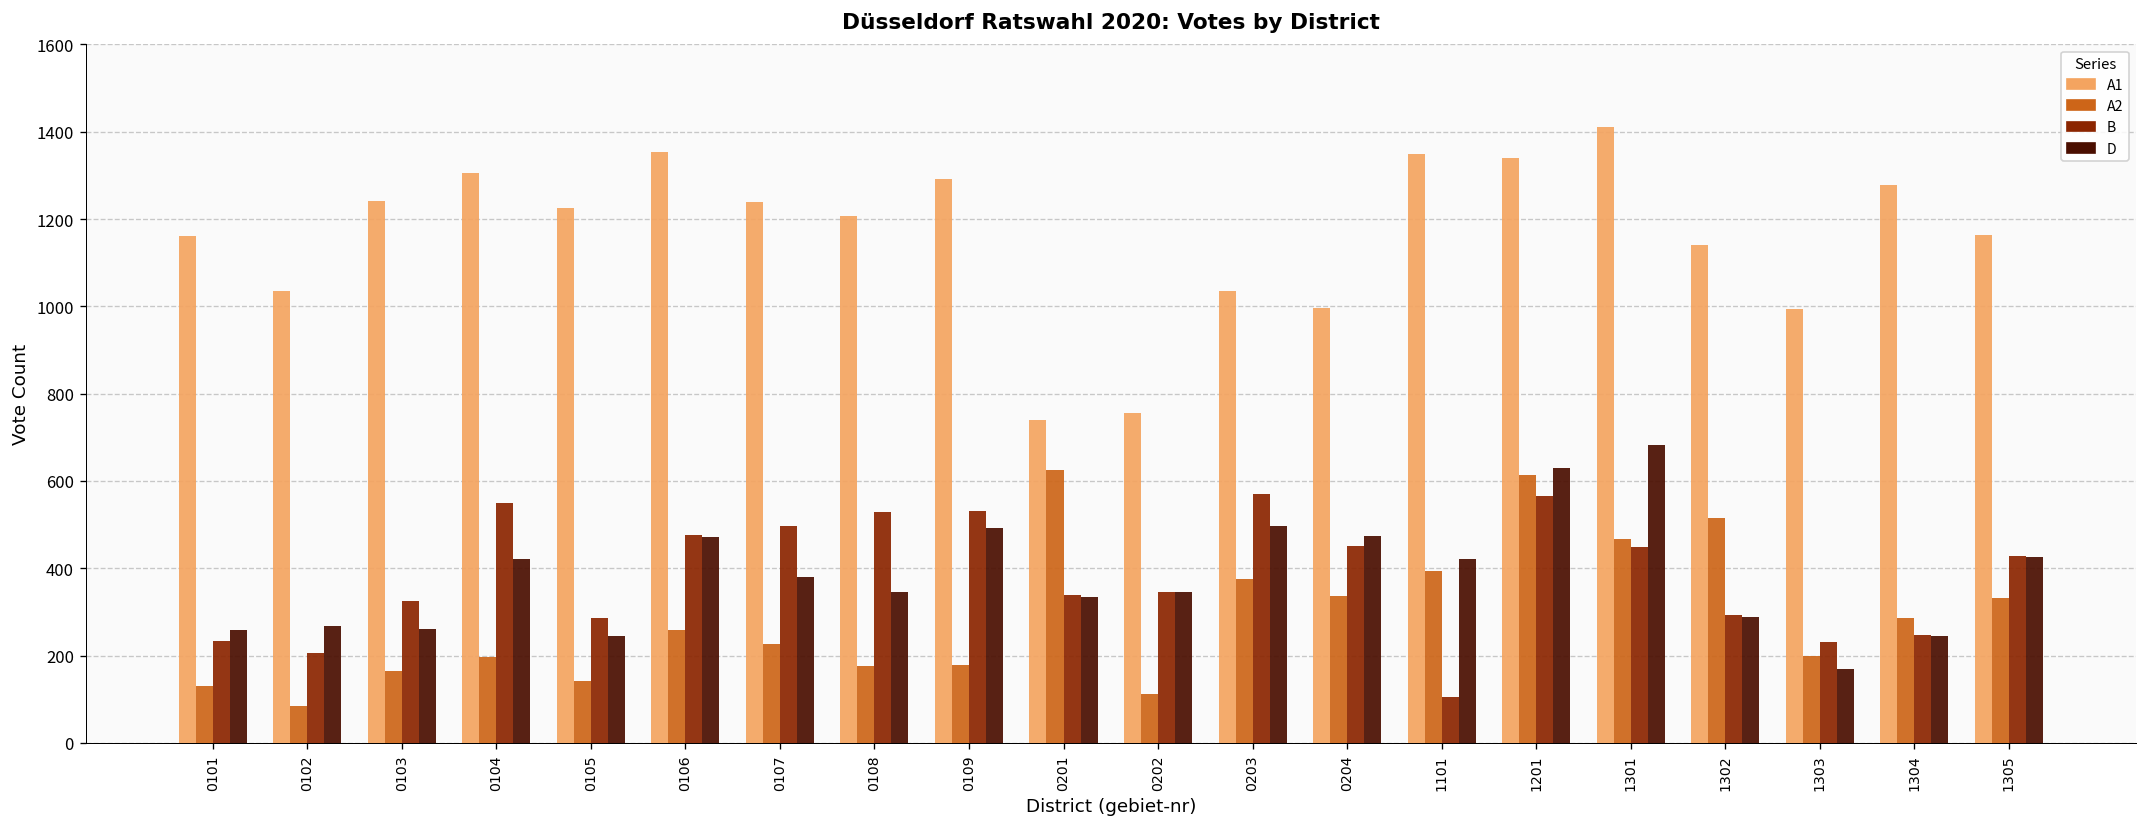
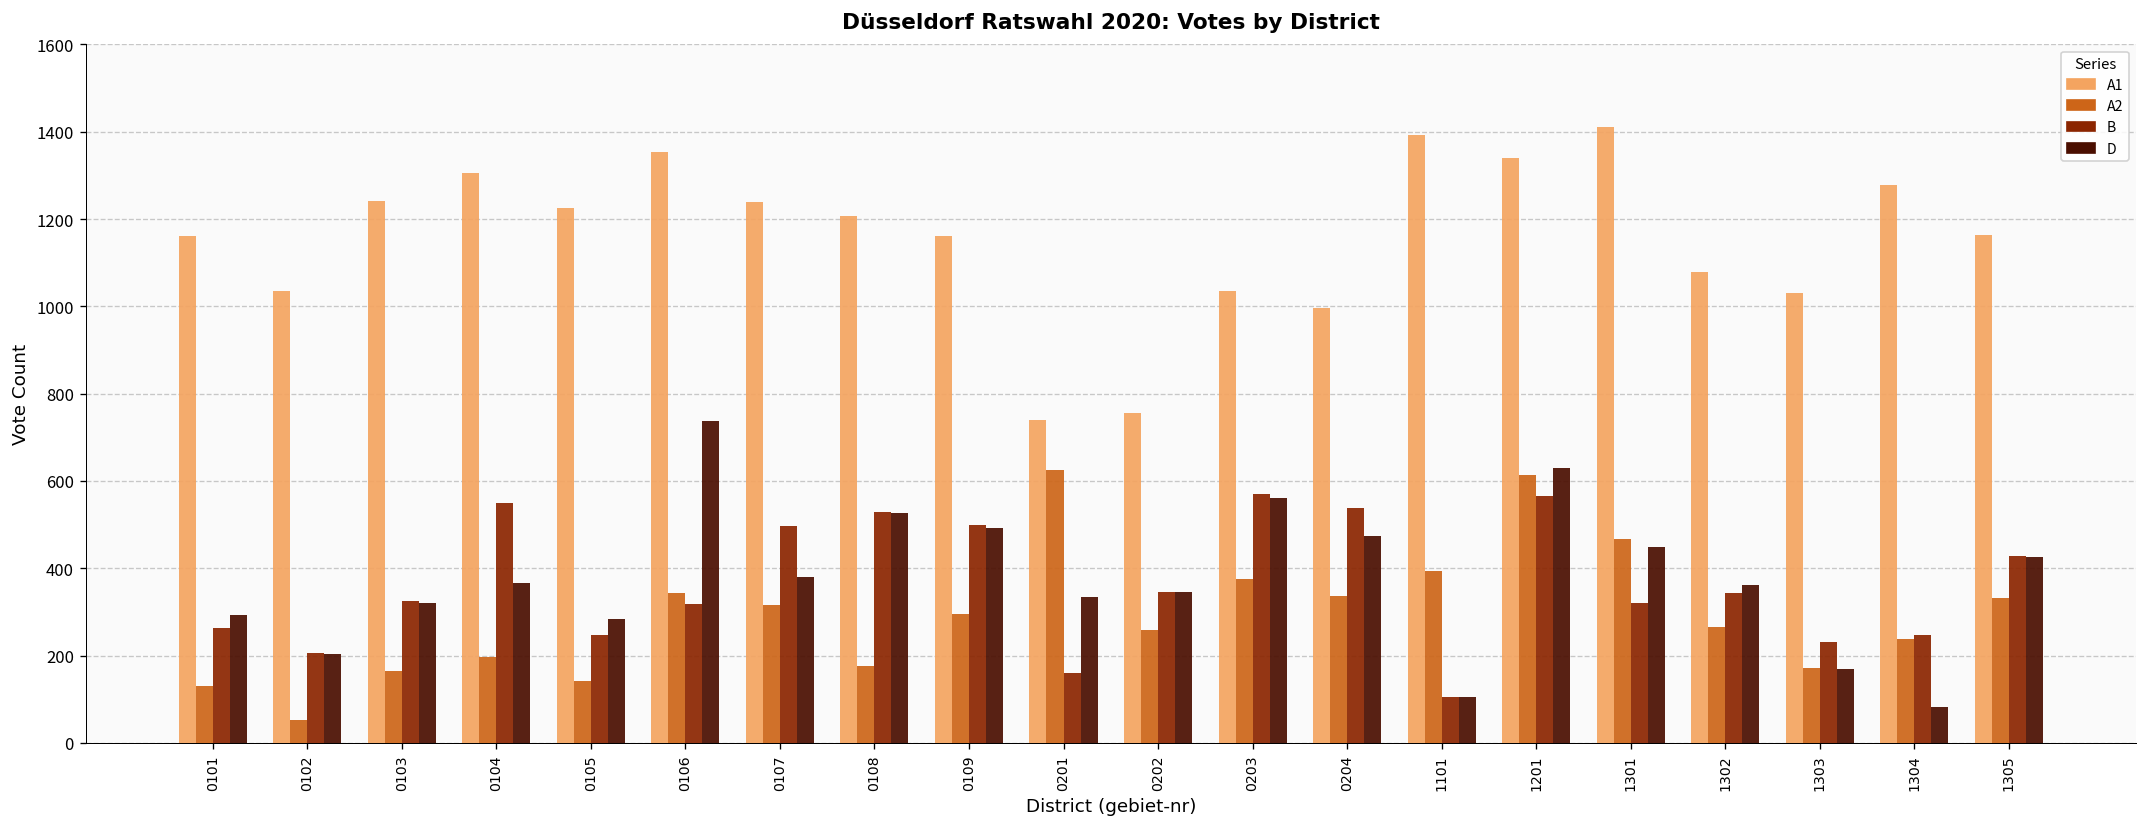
B, 0101: 230 -> 260
D, 0101: 260 -> 290
A2, 0102: 90 -> 50
D, 0102: 270 -> 200
D, 0103: 260 -> 320
D, 0104: 420 -> 370
B, 0105: 290 -> 250
D, 0105: 250 -> 280
A2, 0106: 260 -> 340
B, 0106: 480 -> 320
D, 0106: 470 -> 740
A2, 0107: 230 -> 320
D, 0108: 350 -> 530
A1, 0109: 1290 -> 1160
A2, 0109: 180 -> 300
B, 0109: 530 -> 500
B, 0201: 340 -> 160
A2, 0202: 110 -> 260
D, 0203: 500 -> 560
B, 0204: 450 -> 540
A1, 1101: 1350 -> 1390
D, 1101: 420 -> 100
B, 1301: 450 -> 320
D, 1301: 680 -> 450
A1, 1302: 1140 -> 1080
A2, 1302: 520 -> 270
B, 1302: 290 -> 340
D, 1302: 290 -> 360
A1, 1303: 990 -> 1030
A2, 1303: 200 -> 170
A2, 1304: 290 -> 240
D, 1304: 250 -> 80
